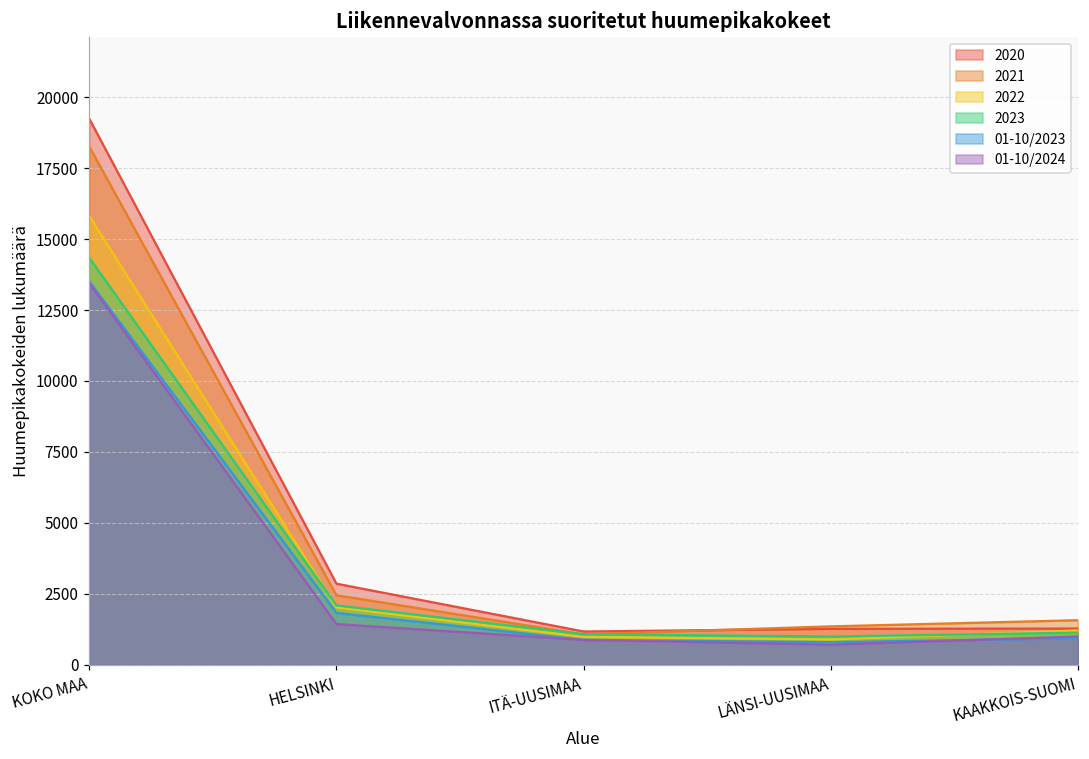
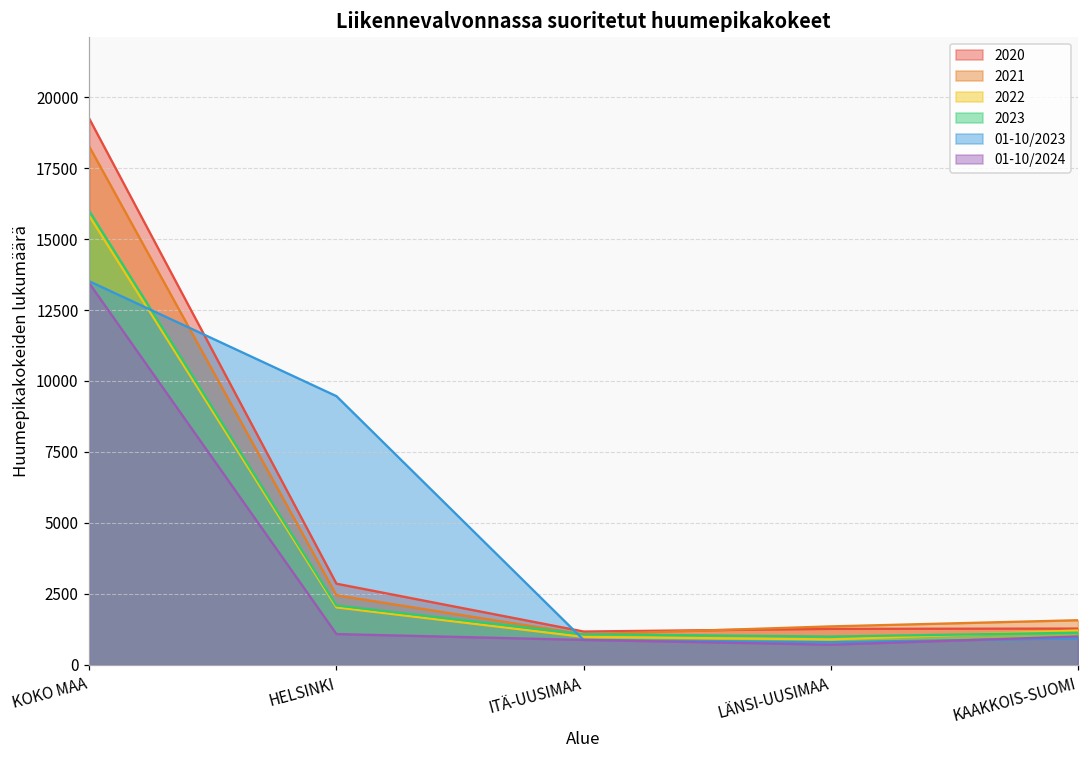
2023, KOKO MAA: 14300 -> 16000
01-10/2023, HELSINKI: 1800 -> 9500
01-10/2024, HELSINKI: 1400 -> 1100
